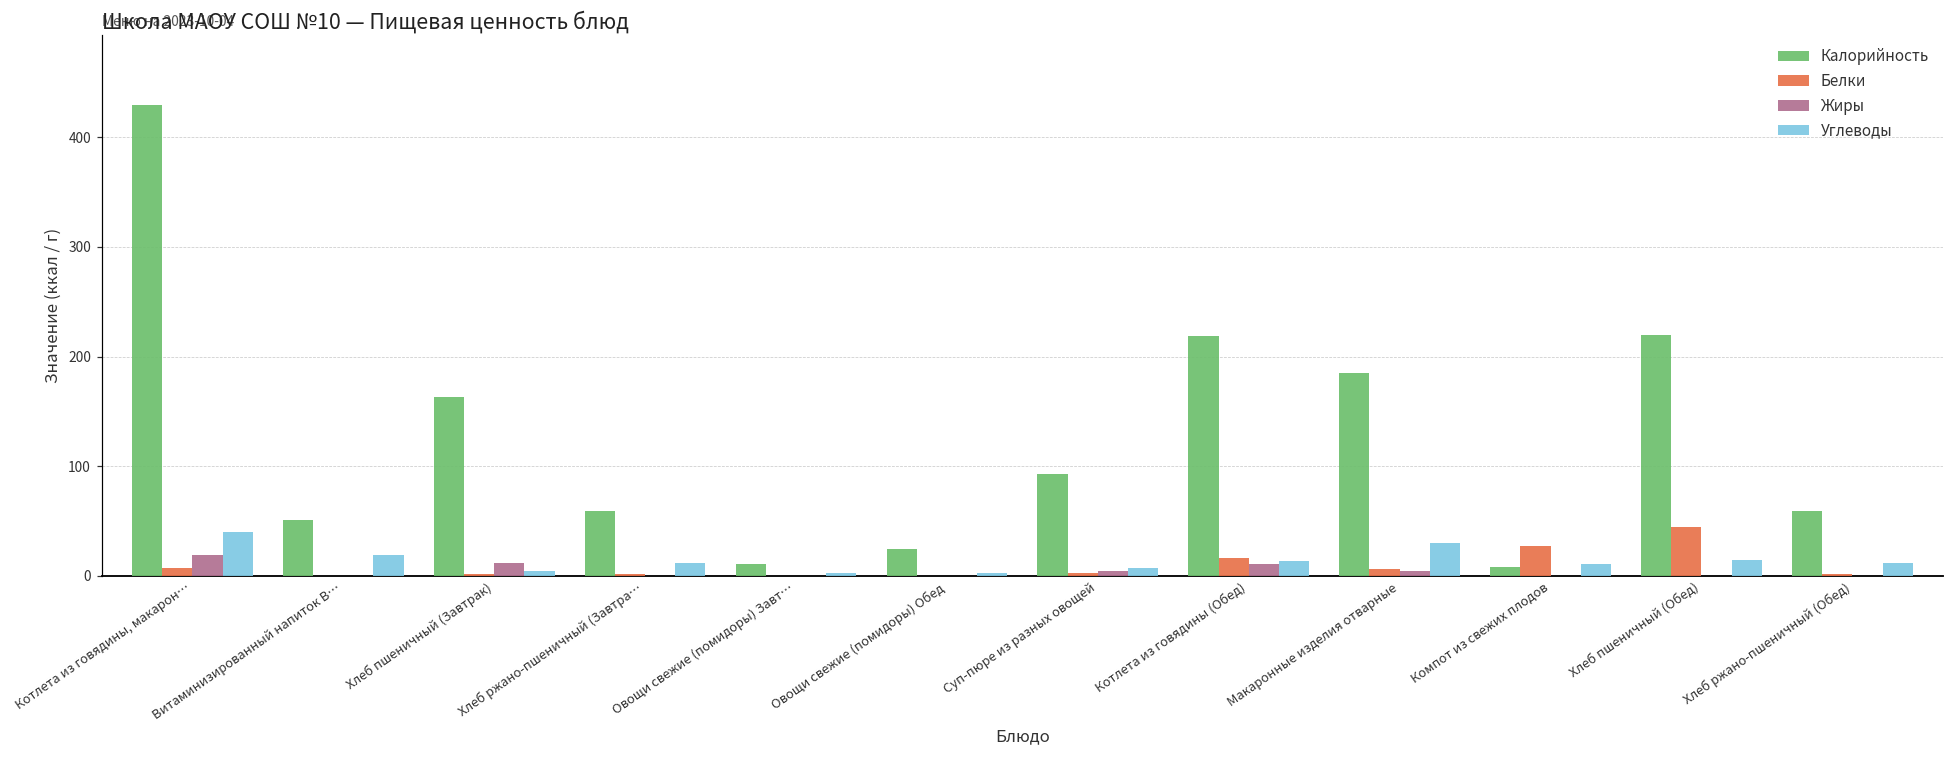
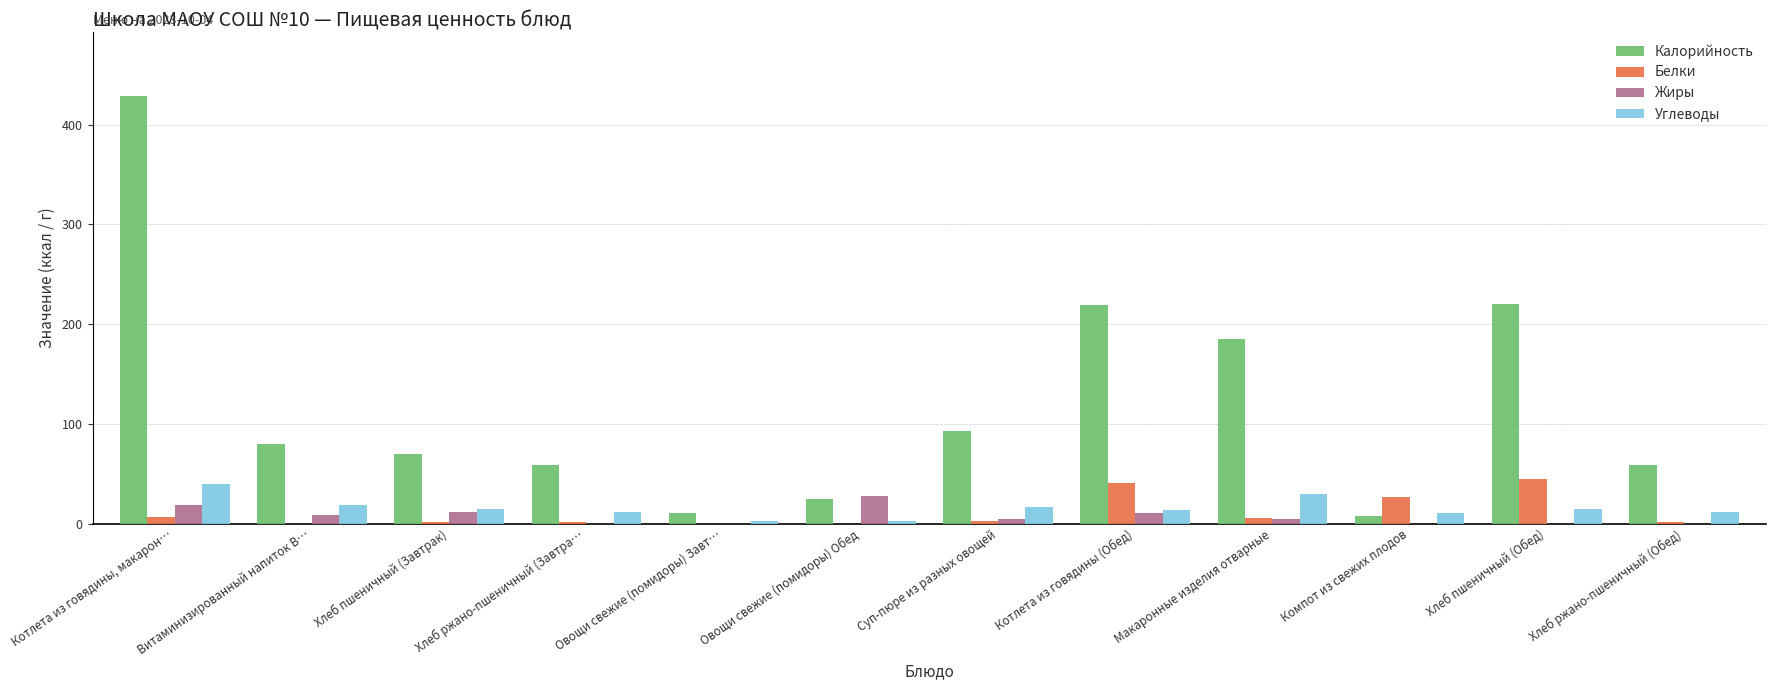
Калорийность, Витаминизированный напиток В…: 50 -> 80
Жиры, Витаминизированный напиток В…: 0 -> 10
Калорийность, Хлеб пшеничный (Завтрак): 160 -> 70
Углеводы, Хлеб пшеничный (Завтрак): 10 -> 20
Жиры, Овощи свежие (помидоры) Обед: 0 -> 30
Углеводы, Суп-пюре из разных овощей: 10 -> 20
Белки, Котлета из говядины (Обед): 20 -> 40
